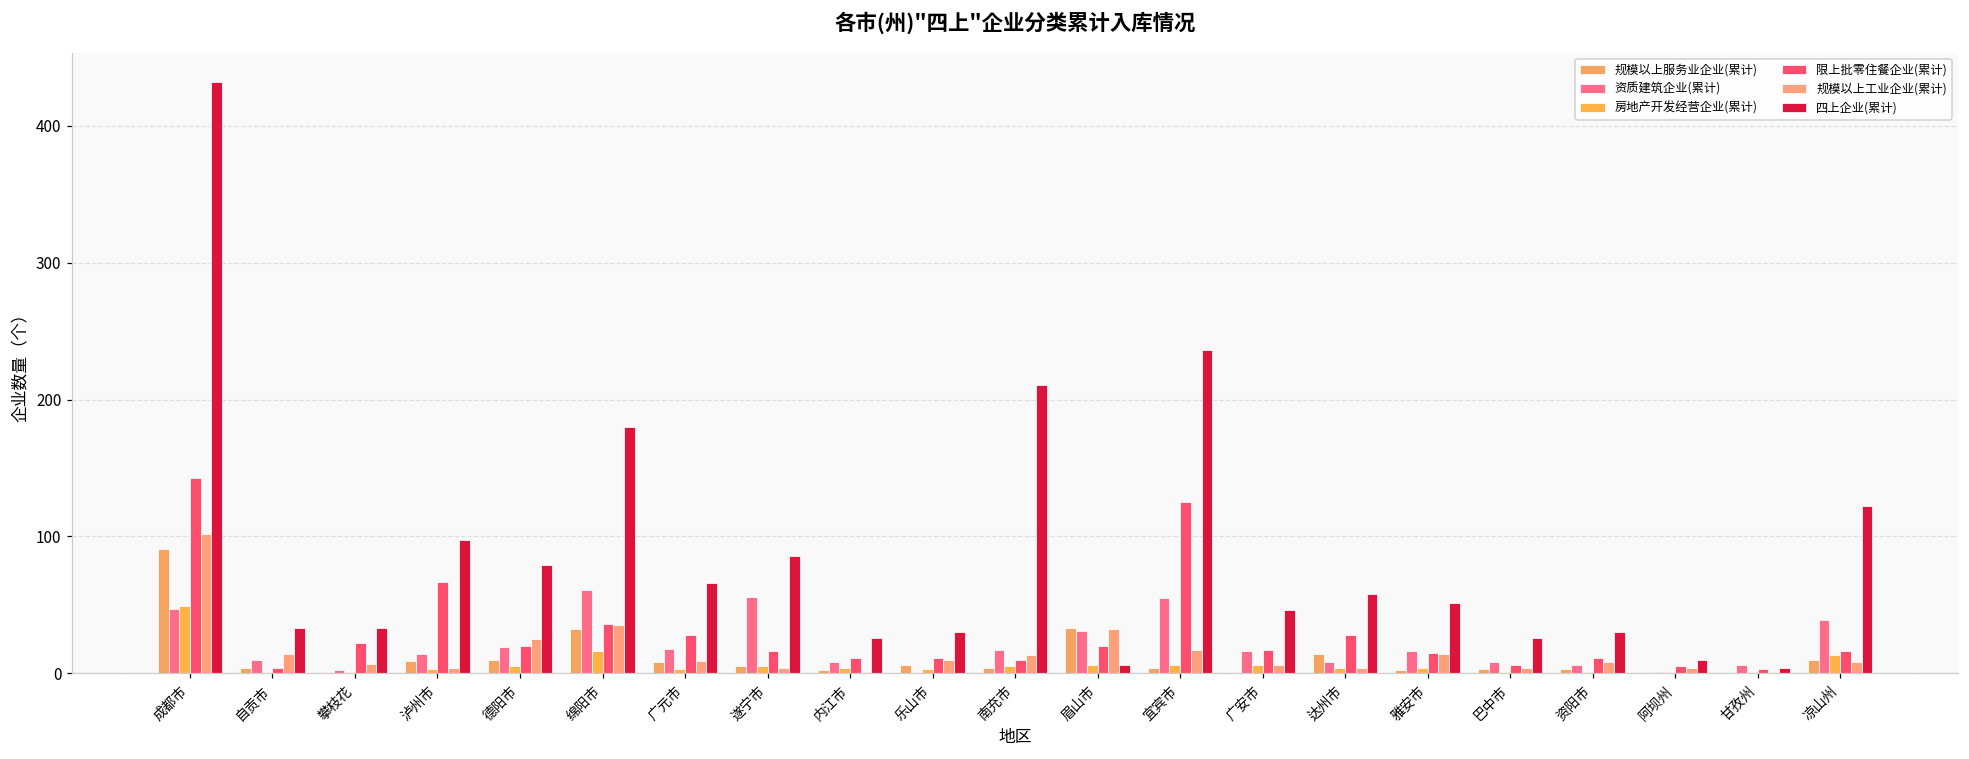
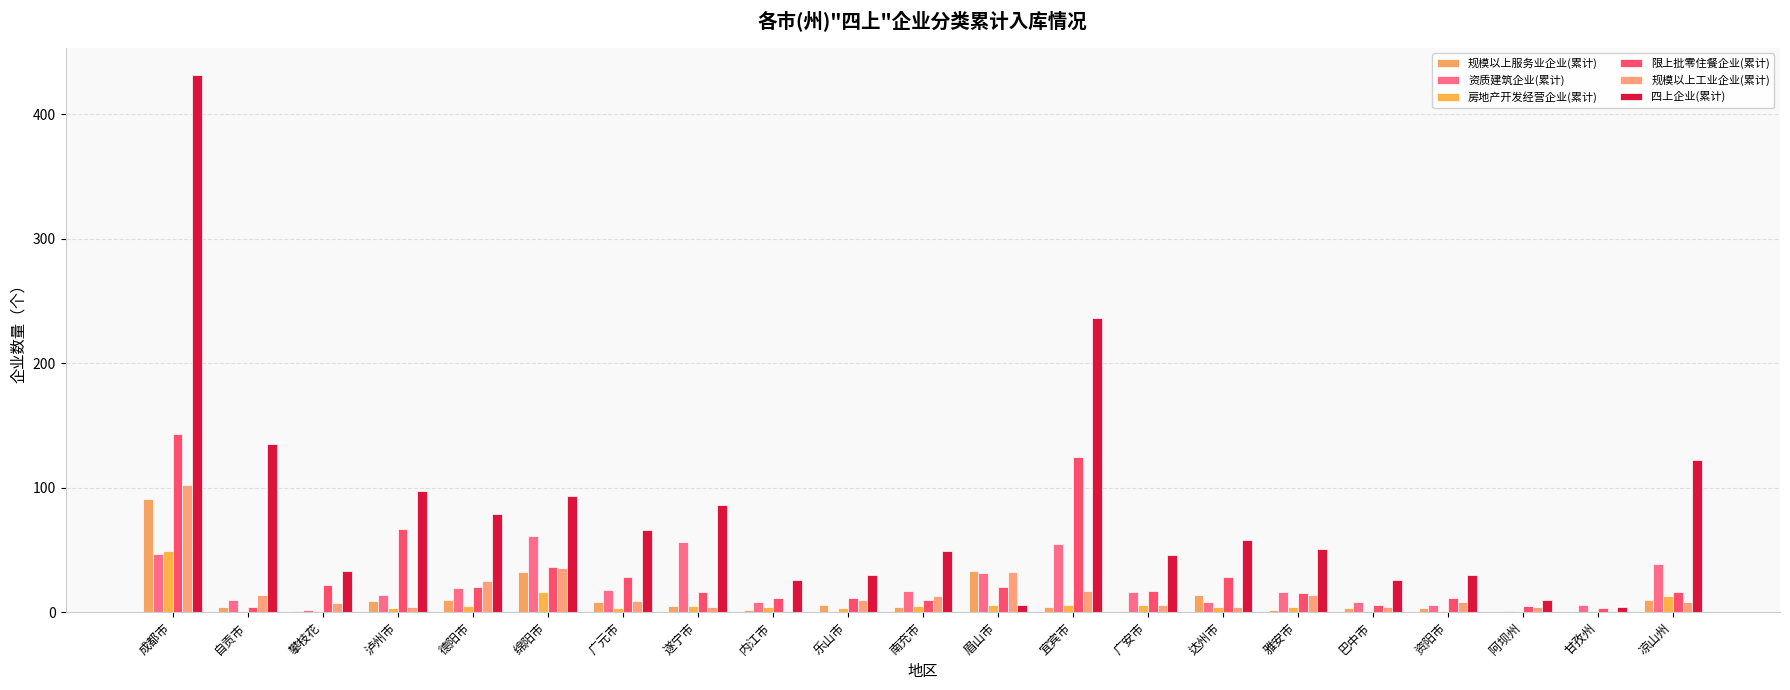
四上企业(累计), 自贡市: 33 -> 135
四上企业(累计), 绵阳市: 180 -> 93
四上企业(累计), 南充市: 211 -> 49
